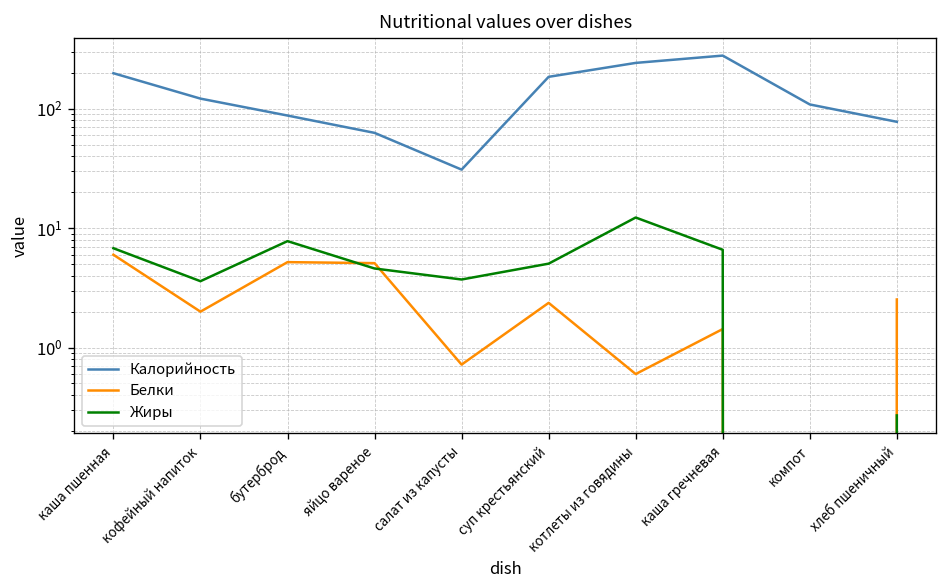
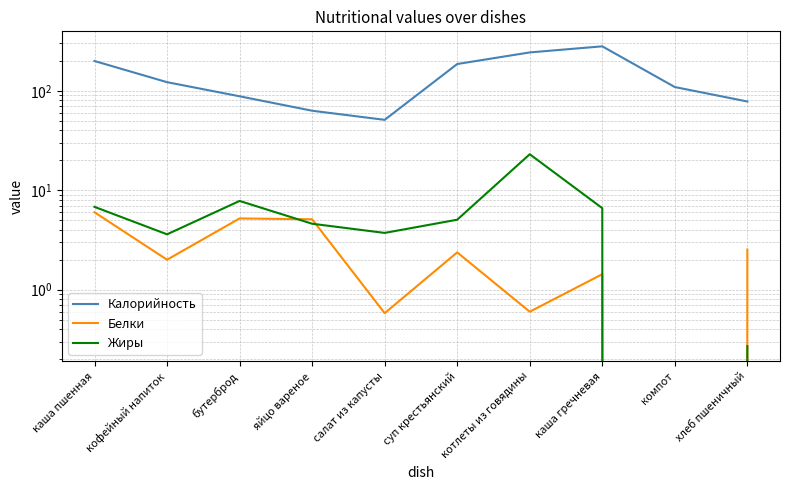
Калорийность, салат из капусты: 31 -> 50
Белки, салат из капусты: 0.7 -> 0.6
Жиры, котлеты из говядины: 12 -> 23
